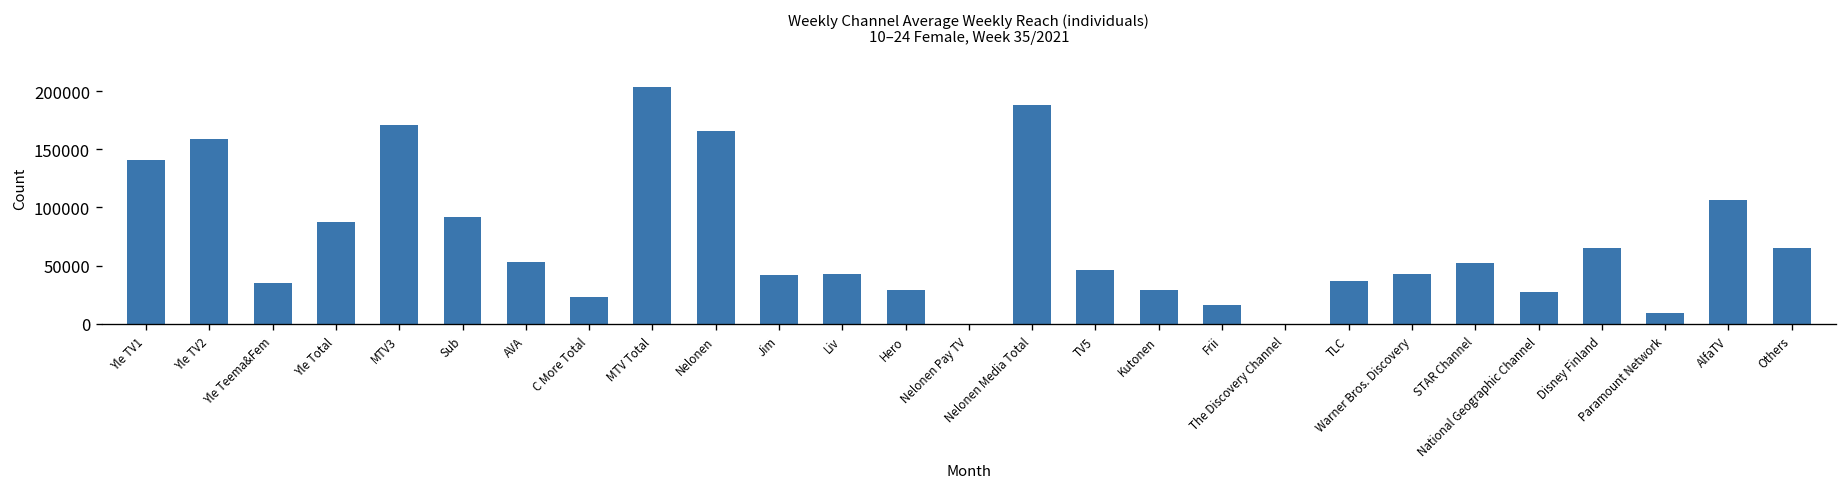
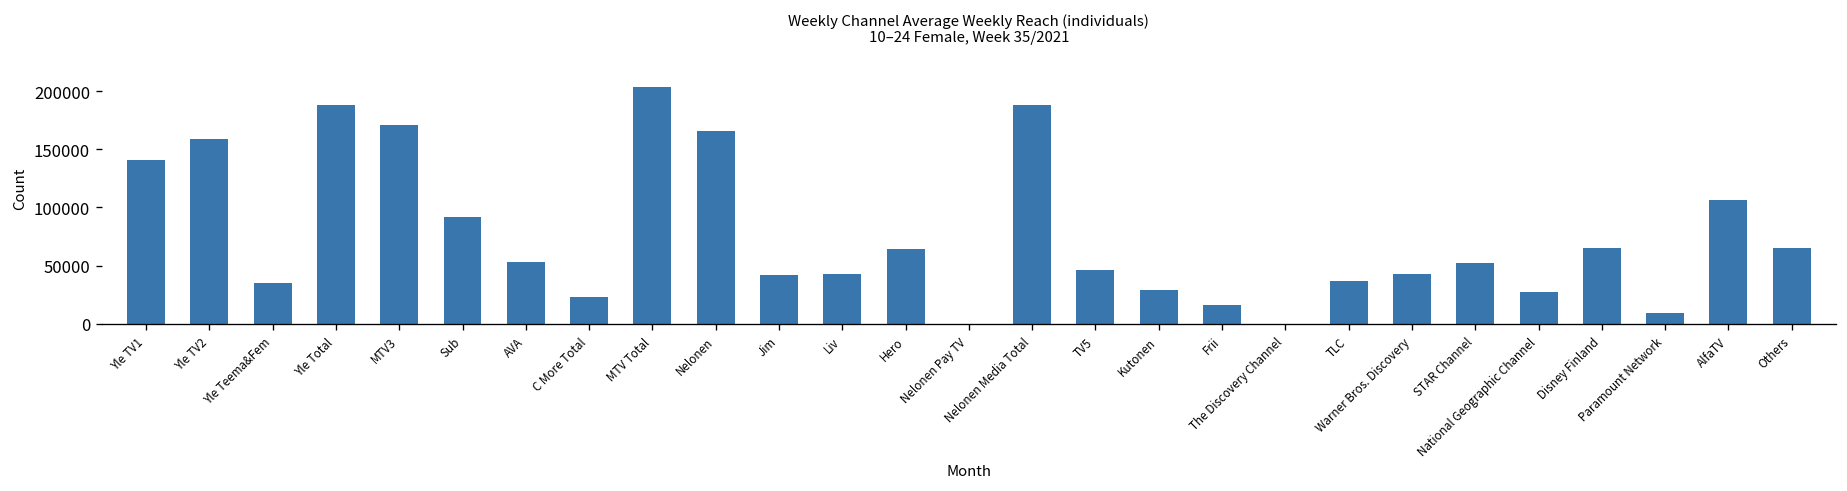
Yle Total: 90000 -> 190000
Hero: 30000 -> 60000
